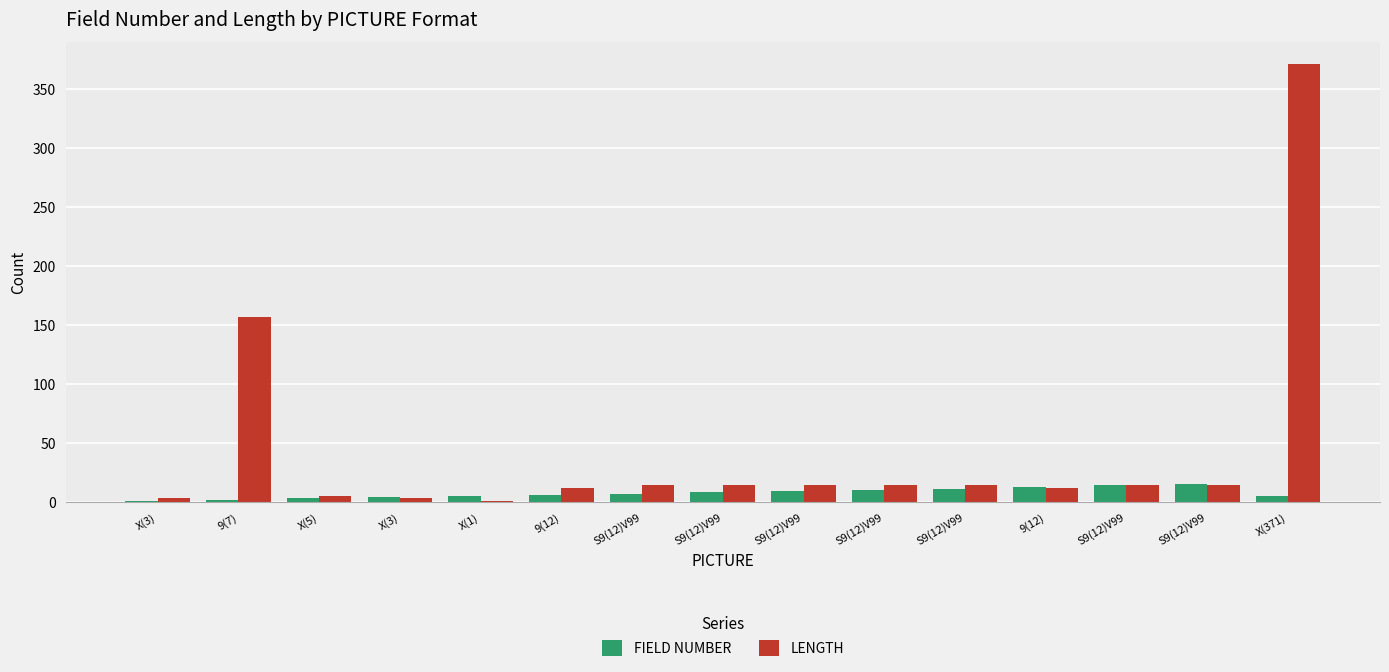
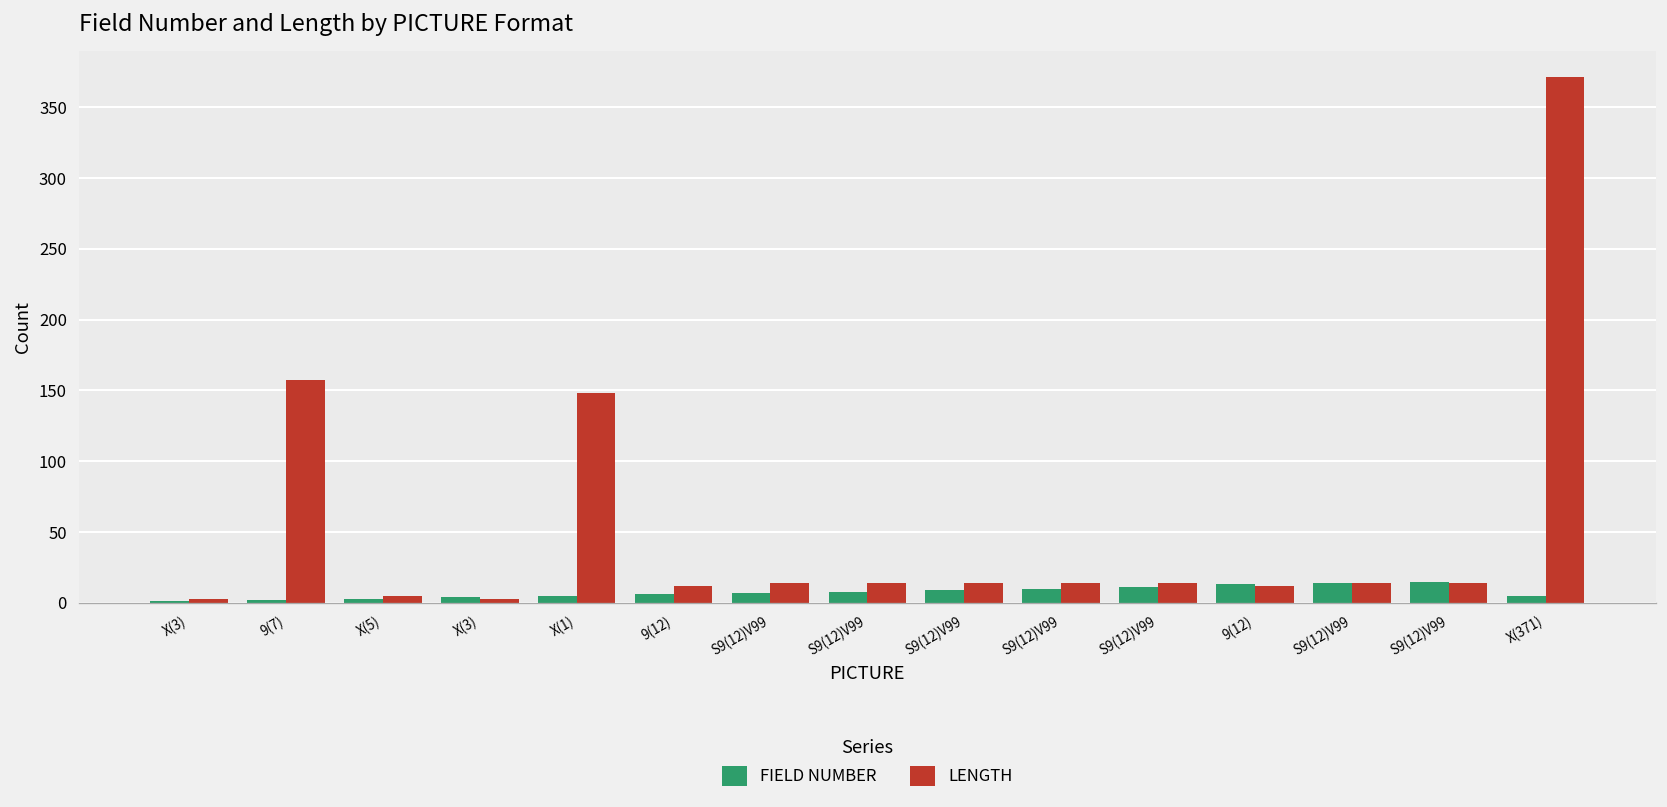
LENGTH, X(1): 1 -> 148
